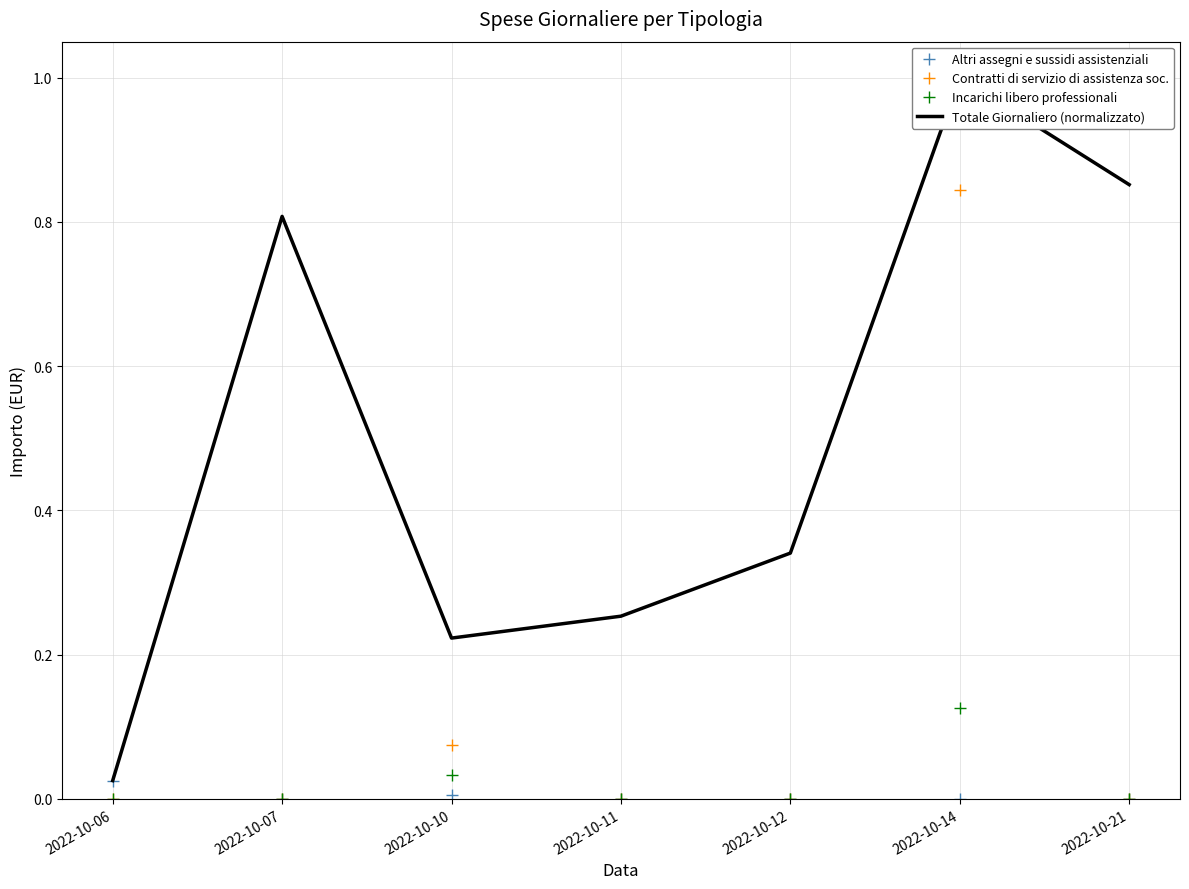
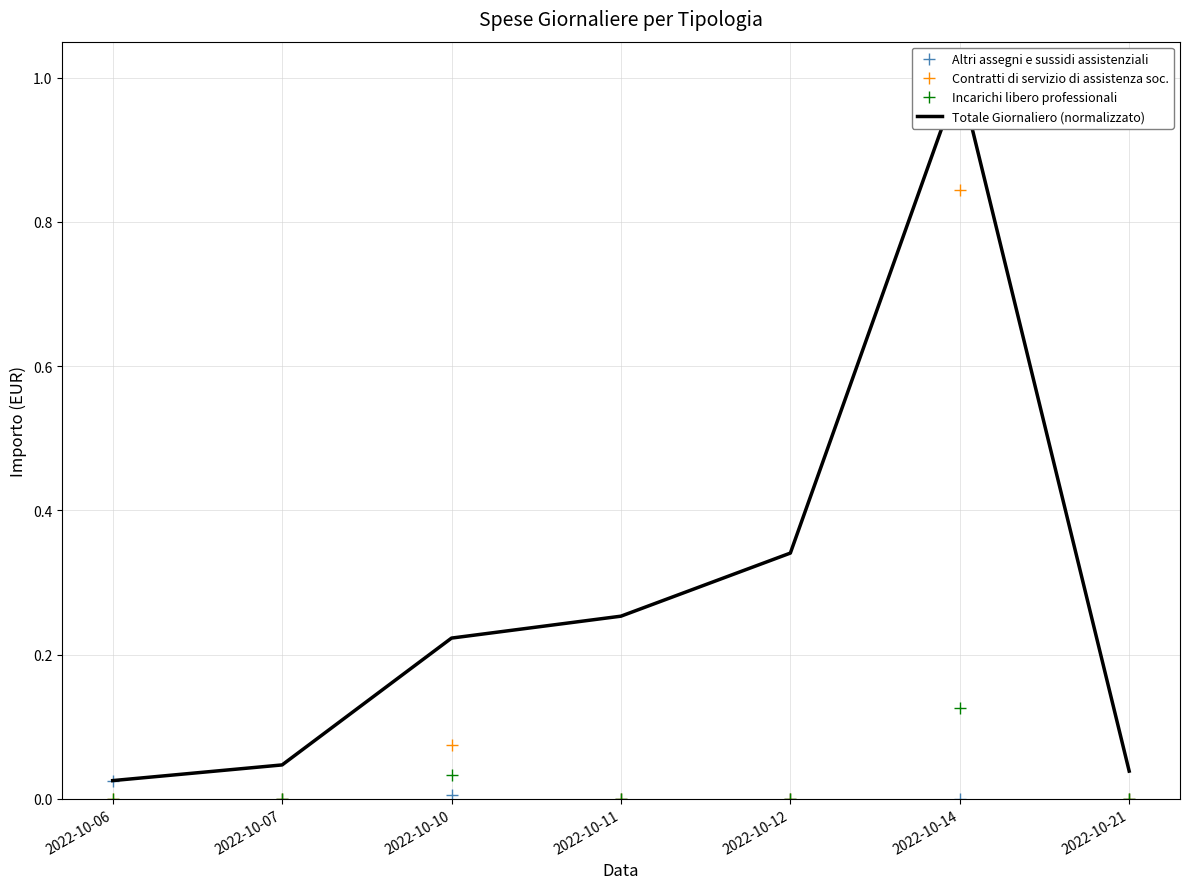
Totale Giornaliero (normalizzato), 2022-10-07: 0.81 -> 0.05
Totale Giornaliero (normalizzato), 2022-10-21: 0.85 -> 0.04
